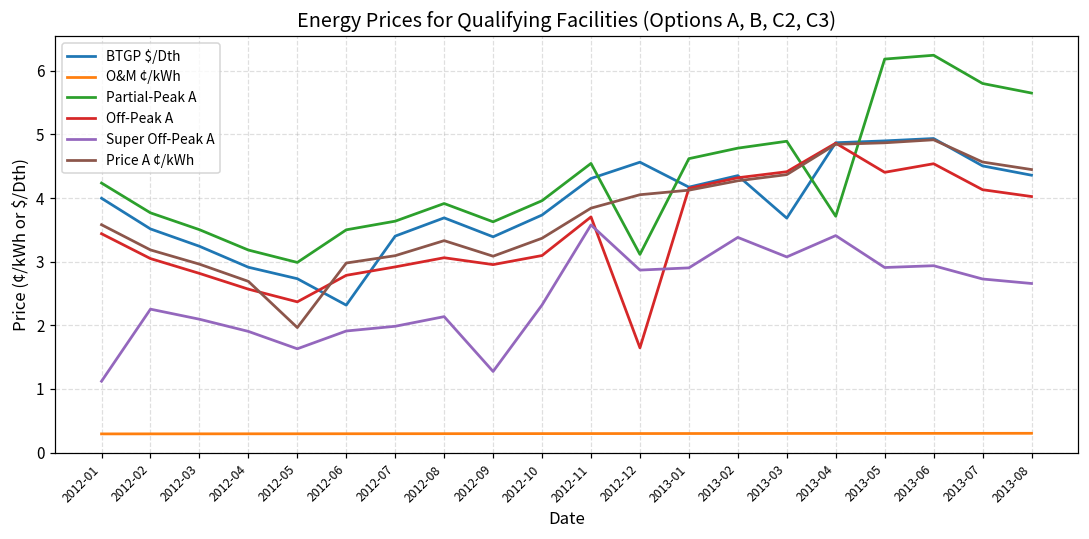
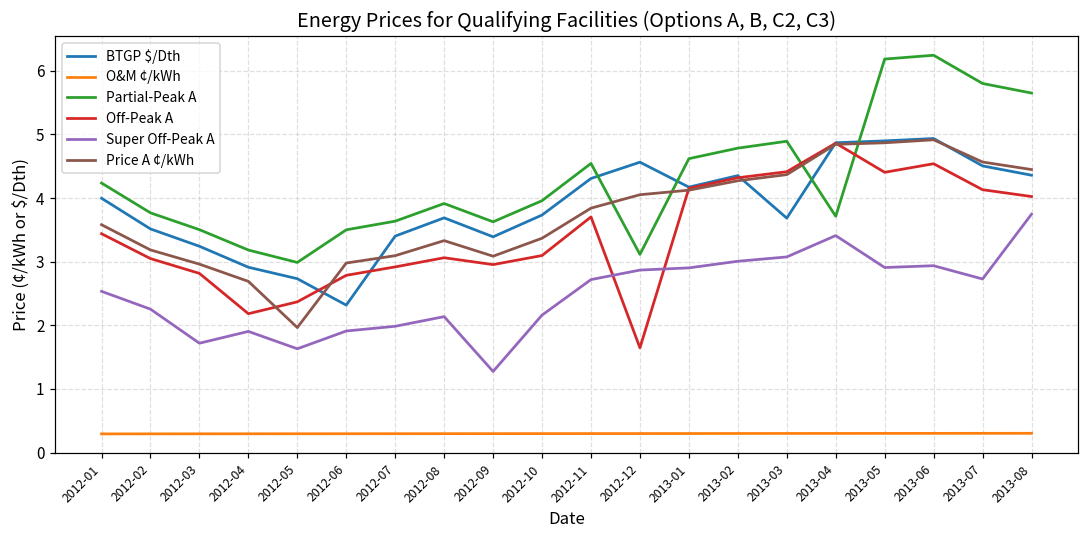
Super Off-Peak A, 2012-01: 1.1 -> 2.5
Super Off-Peak A, 2012-03: 2.1 -> 1.7
Off-Peak A, 2012-04: 2.6 -> 2.2
Super Off-Peak A, 2012-10: 2.3 -> 2.2
Super Off-Peak A, 2012-11: 3.6 -> 2.7
Super Off-Peak A, 2013-02: 3.4 -> 3.0
Super Off-Peak A, 2013-08: 2.7 -> 3.7
